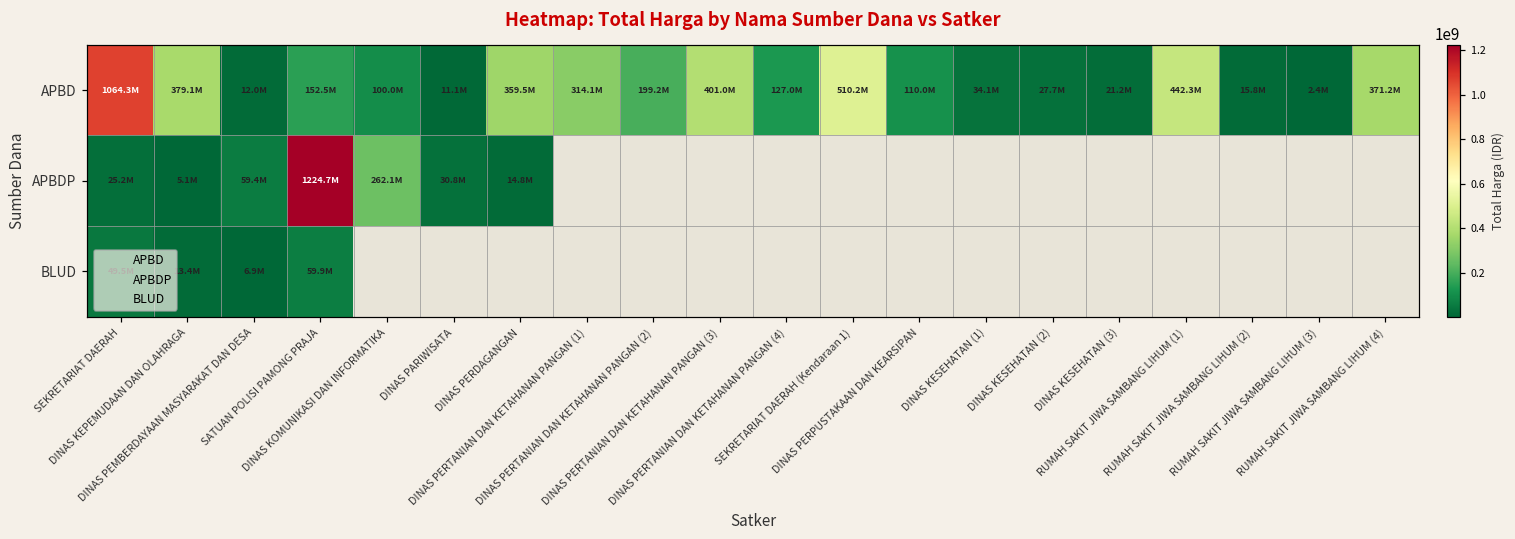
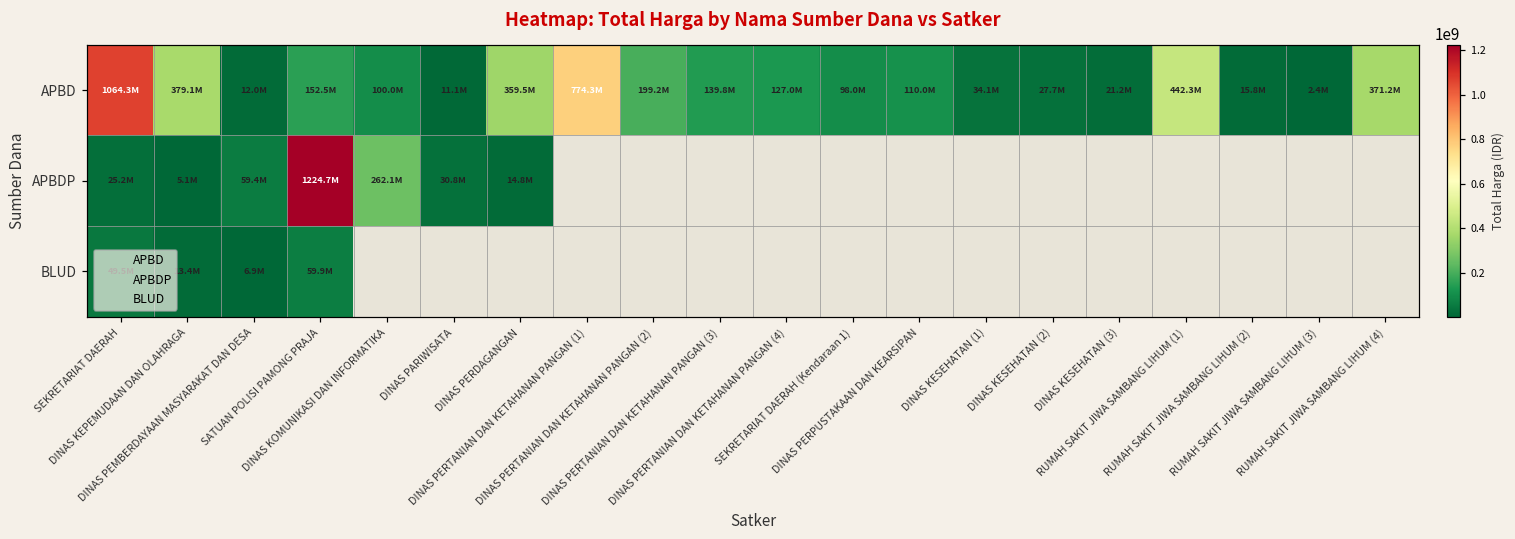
APBD, DINAS PERTANIAN DAN KETAHANAN PANGAN (1): 314.1M -> 774.3M
APBD, DINAS PERTANIAN DAN KETAHANAN PANGAN (3): 401.0M -> 139.8M
APBD, SEKRETARIAT DAERAH (Kendaraan 1): 510.2M -> 98.0M
